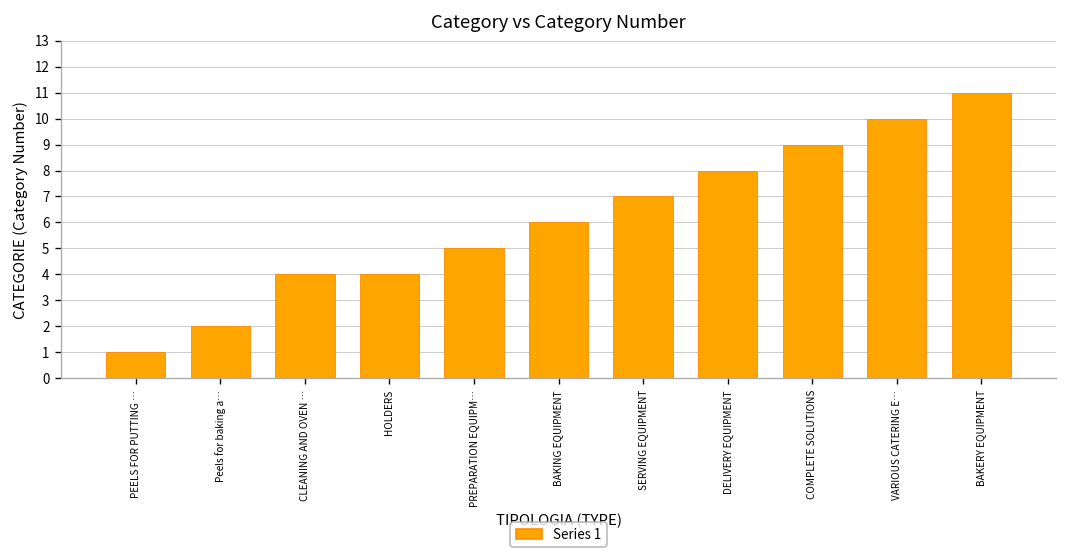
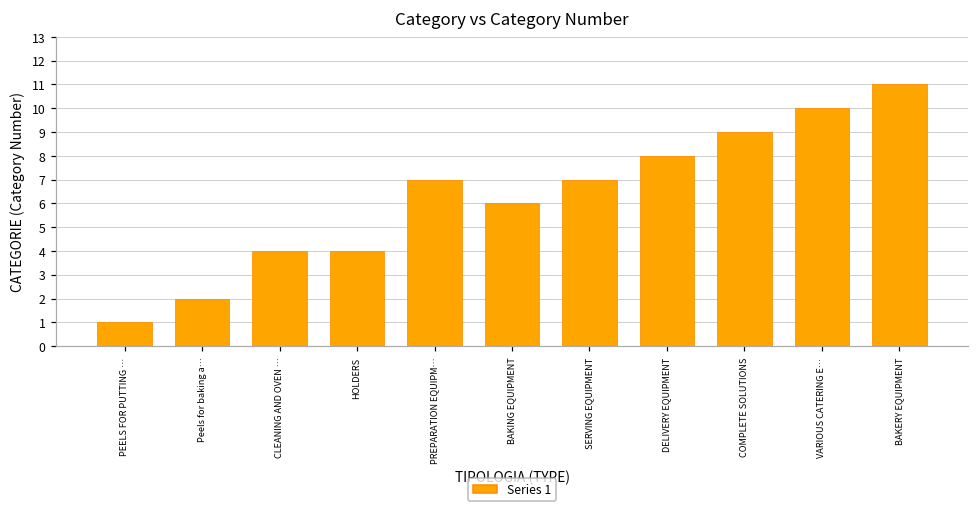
PREPARATION EQUIPM…: 5 -> 7
